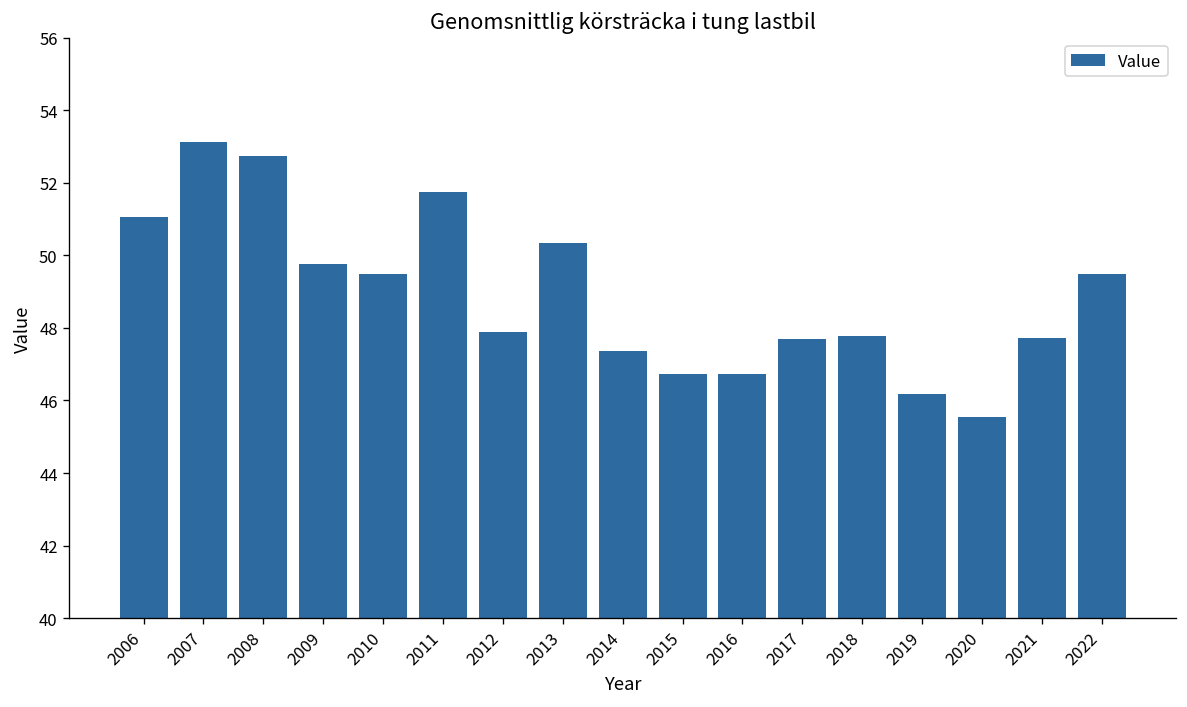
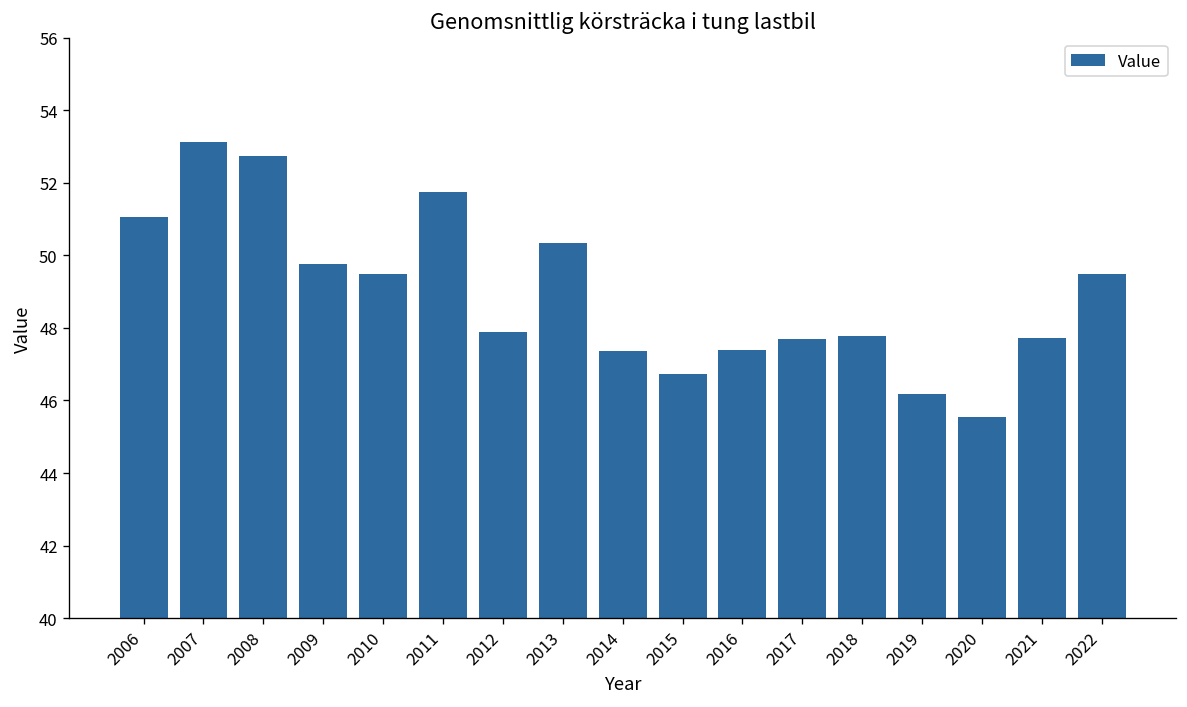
2016: 46.7 -> 47.4
